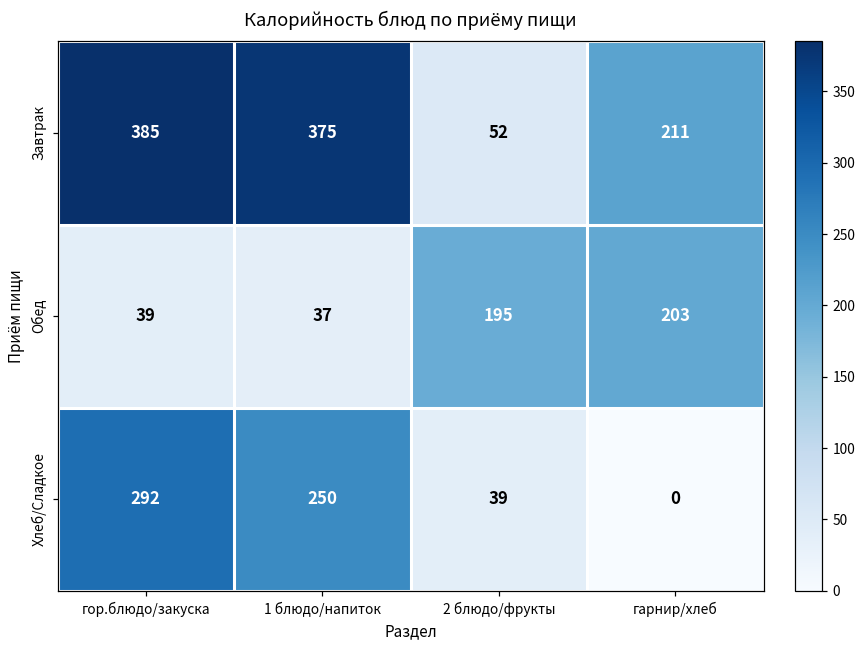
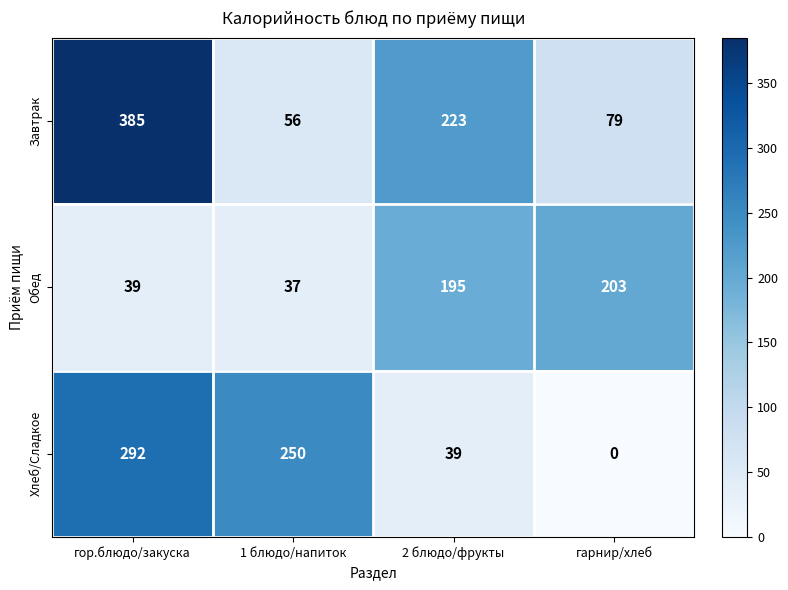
Завтрак, 1 блюдо/напиток: 375 -> 56
Завтрак, 2 блюдо/фрукты: 52 -> 223
Завтрак, гарнир/хлеб: 211 -> 79
